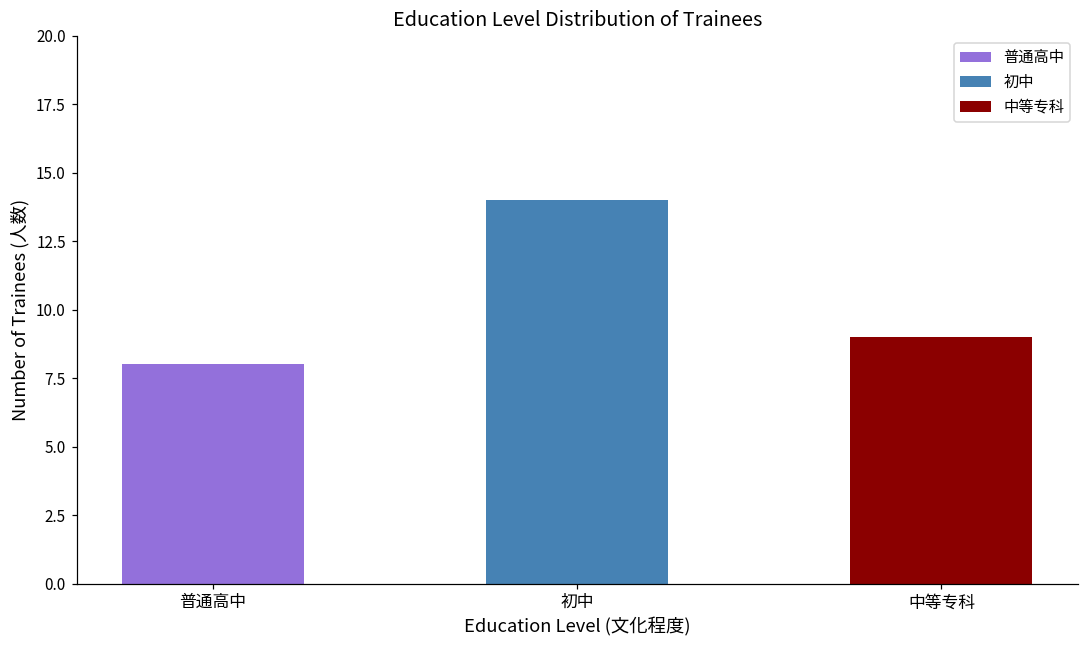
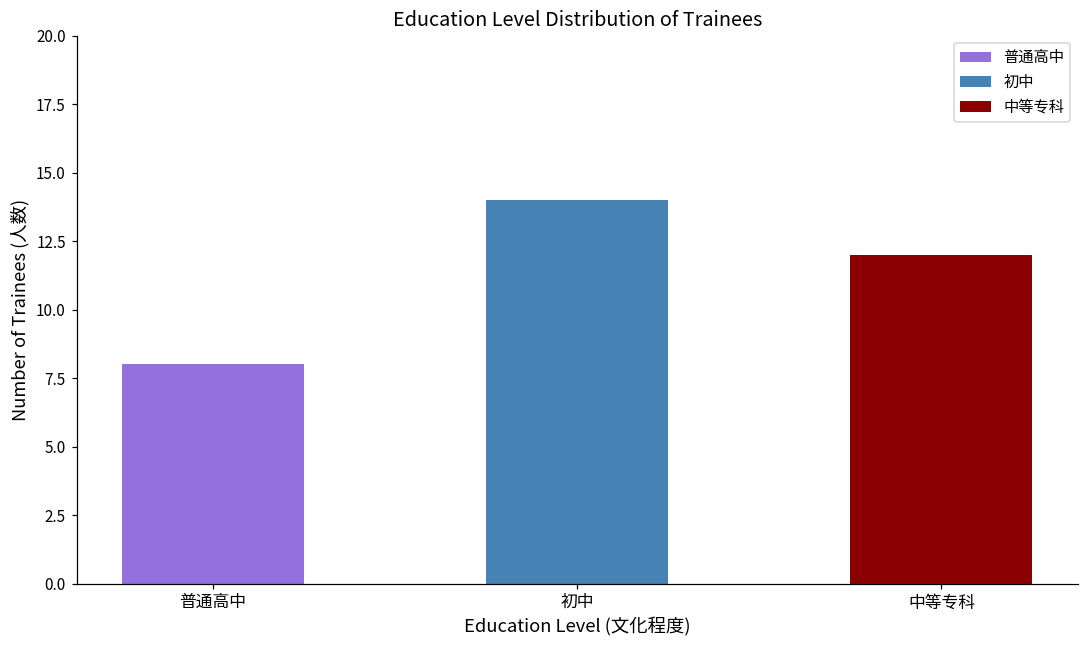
中等专科: 9 -> 12
